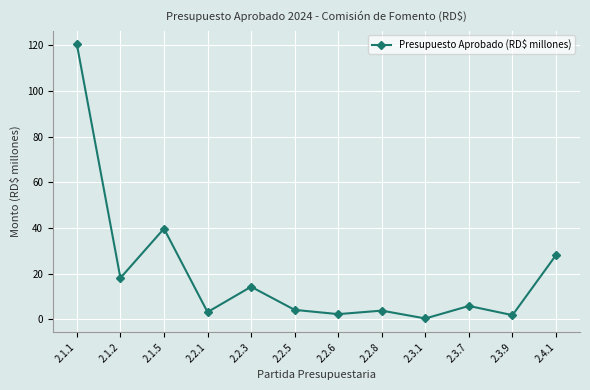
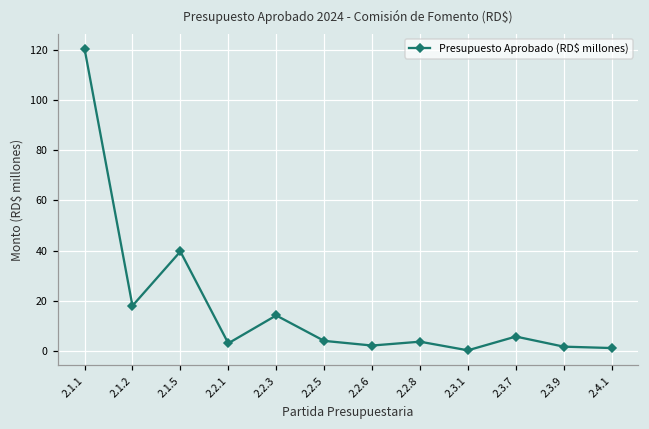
2.4.1: 28 -> 1
